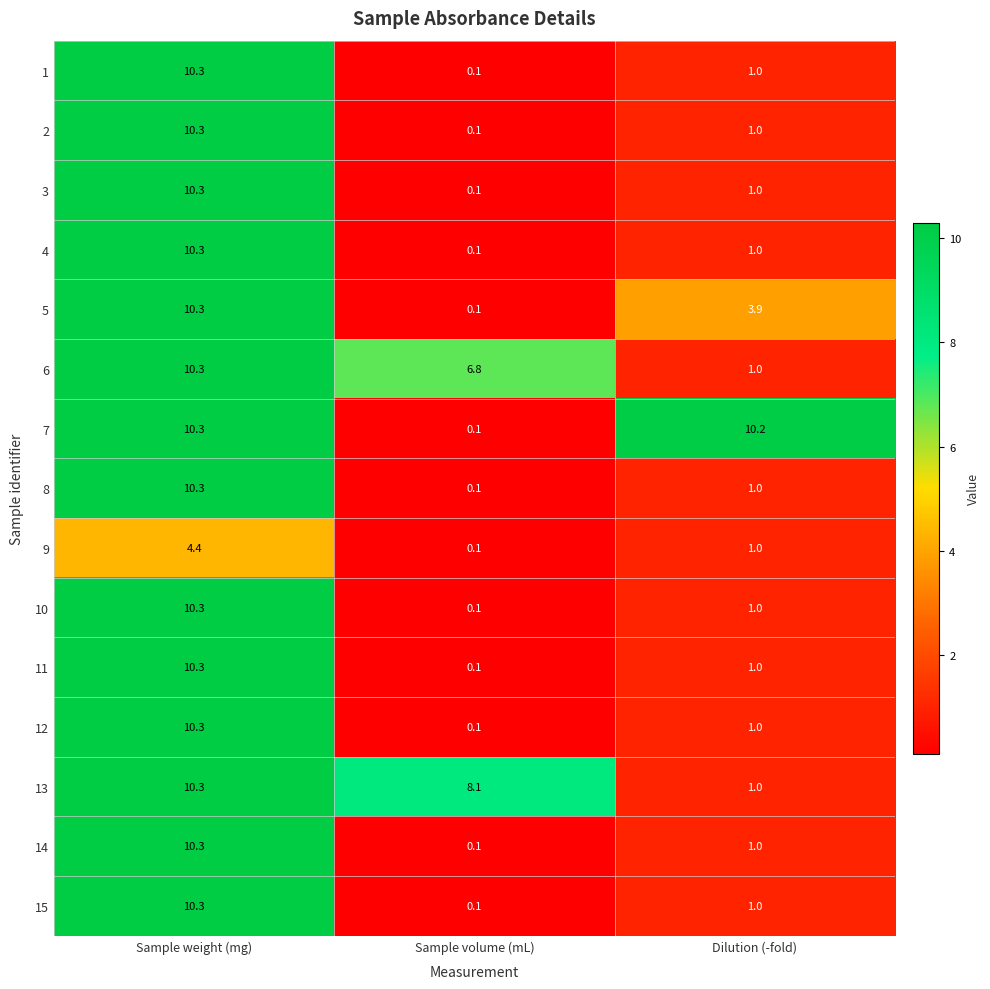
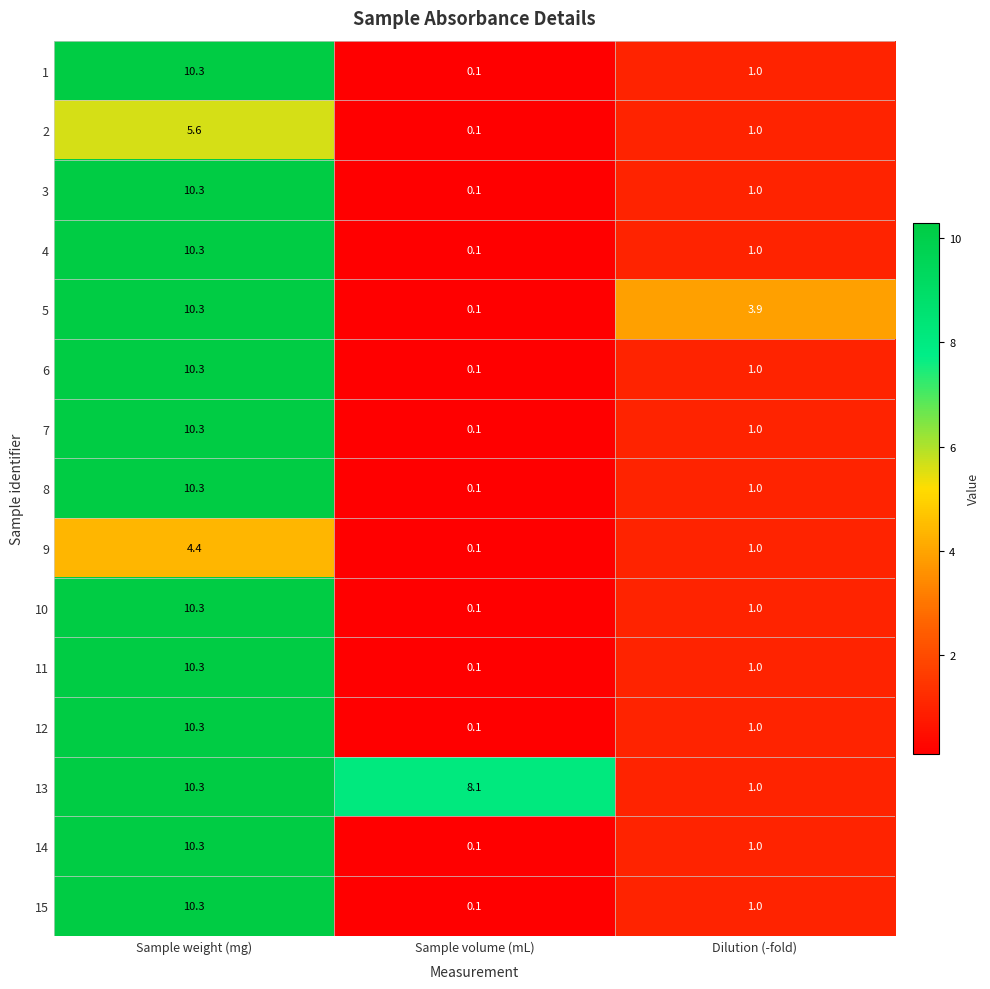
2, Sample weight (mg): 10.3 -> 5.6
6, Sample volume (mL): 6.8 -> 0.1
7, Dilution (-fold): 10.2 -> 1.0
